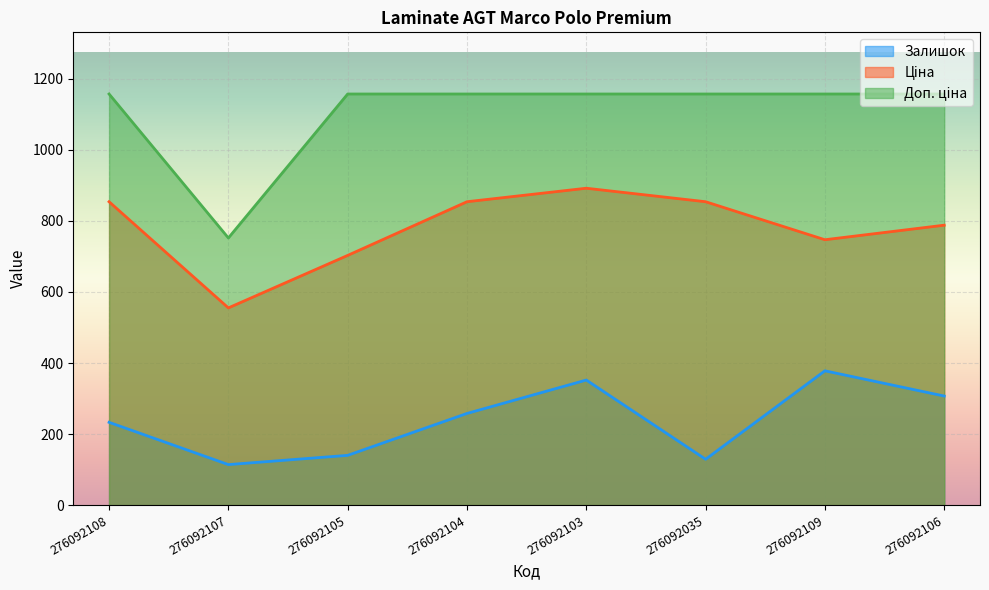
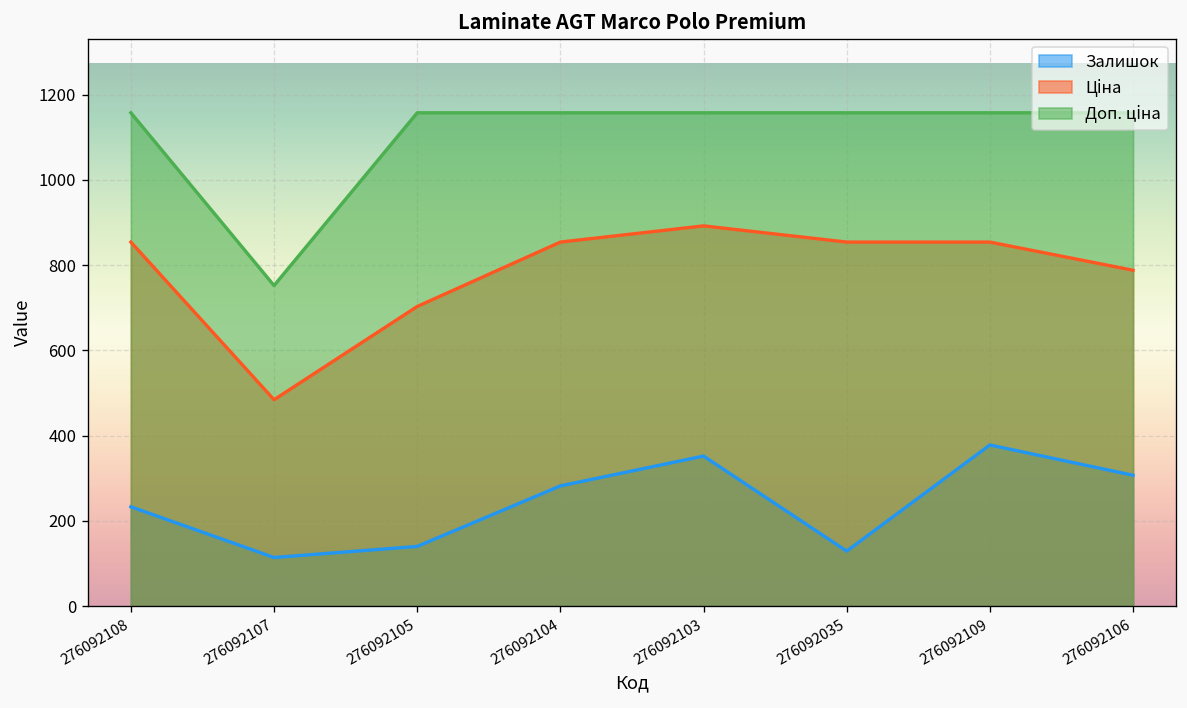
Ціна, 276092107: 560 -> 480
Залишок, 276092104: 260 -> 280
Ціна, 276092109: 750 -> 850
